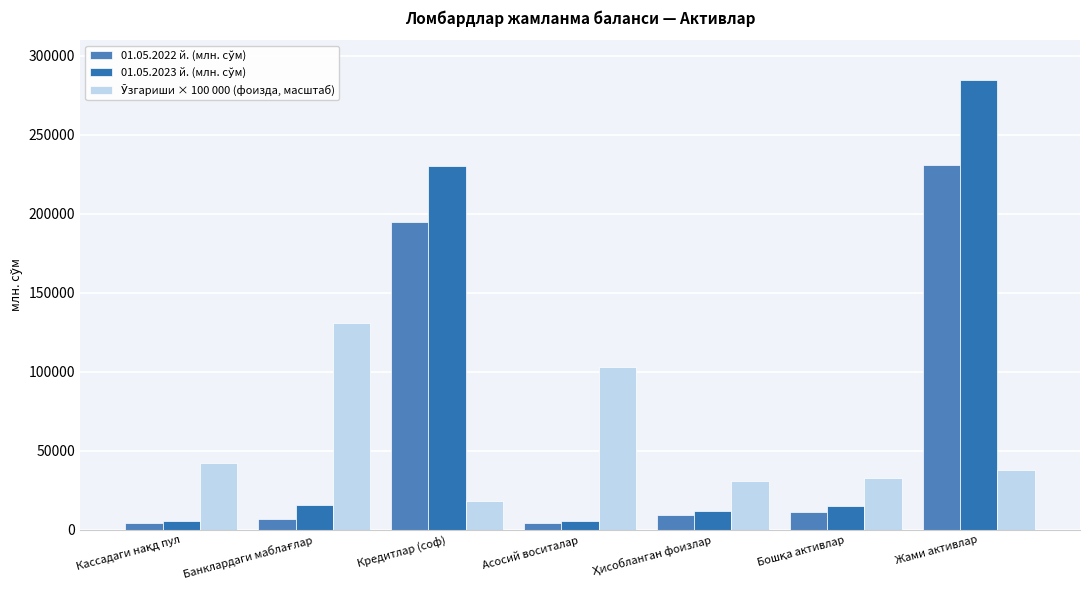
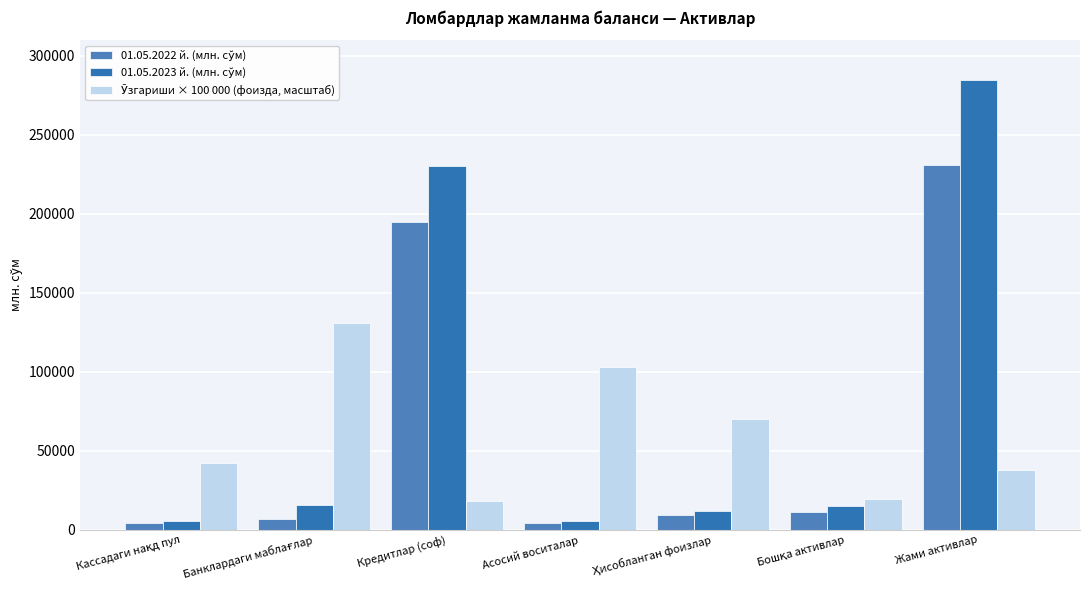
Ўзгариши × 100 000 (фоизда, масштаб), Ҳисобланган фоизлар: 31000 -> 70000
Ўзгариши × 100 000 (фоизда, масштаб), Бошқа активлар: 33000 -> 19000
